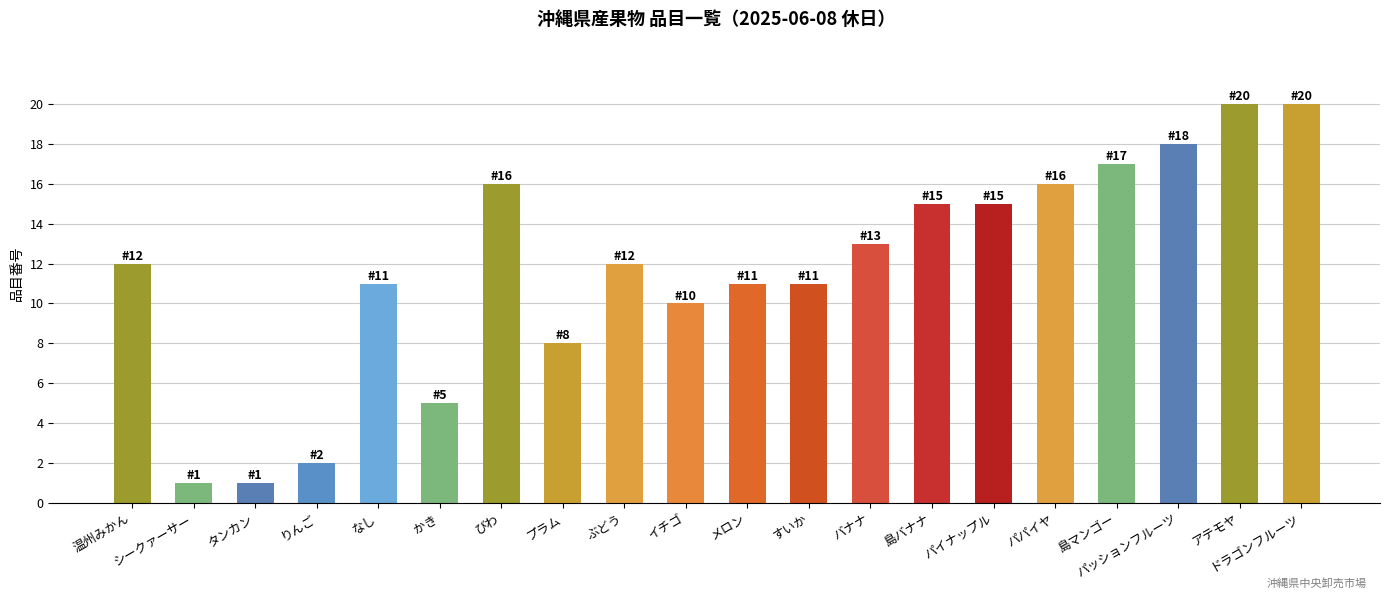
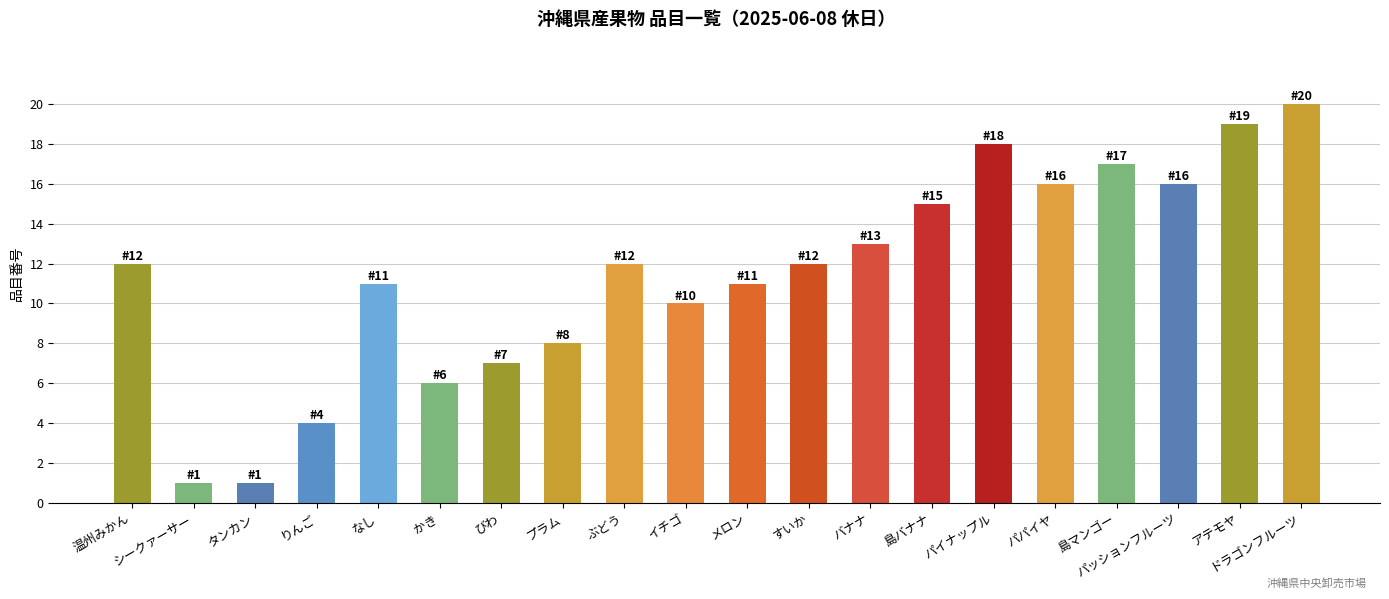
りんご: 2 -> 4
かき: 5 -> 6
びわ: 16 -> 7
すいか: 11 -> 12
パイナップル: 15 -> 18
パッションフルーツ: 18 -> 16
アテモヤ: 20 -> 19
